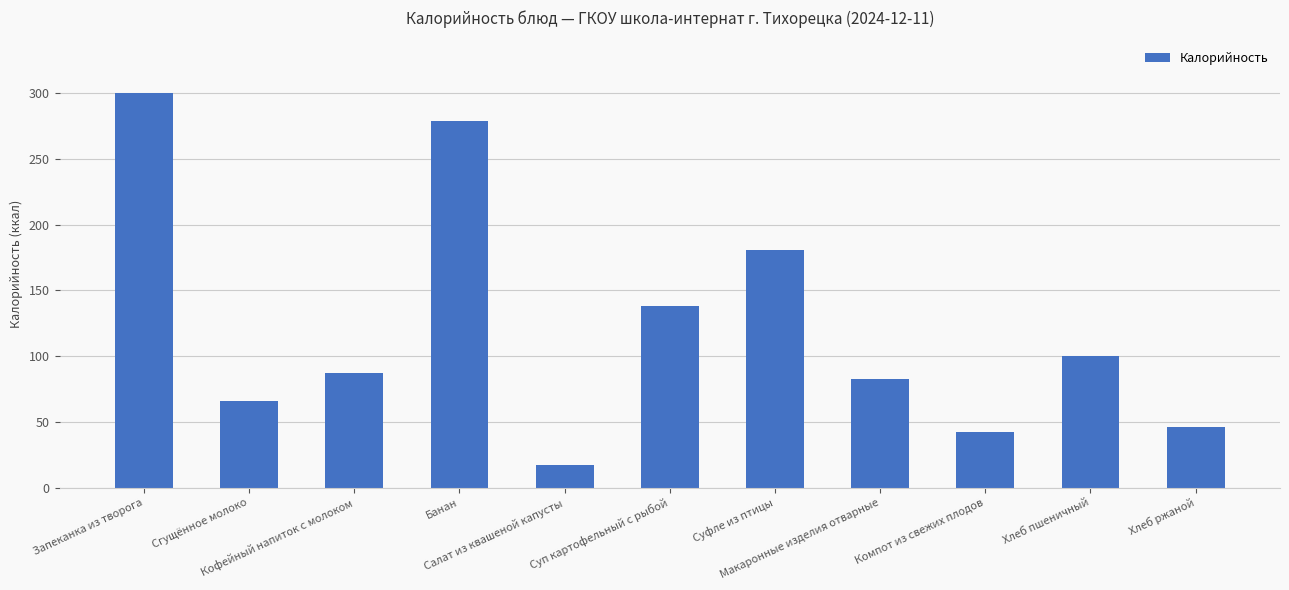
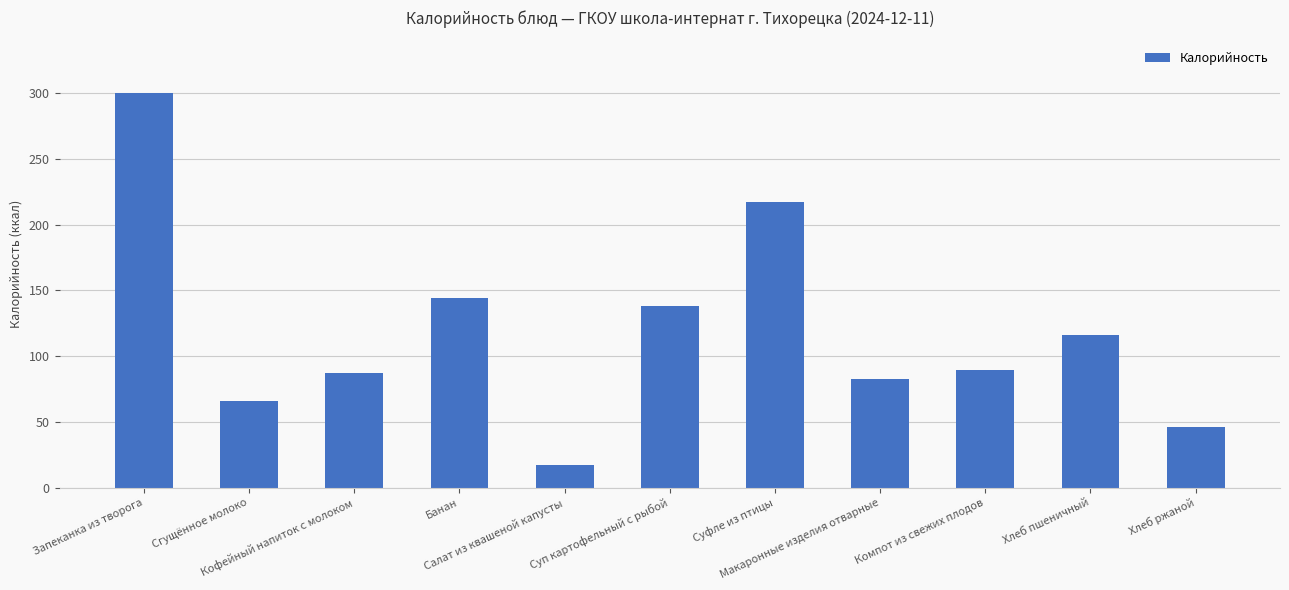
Банан: 279 -> 144
Суфле из птицы: 181 -> 217
Компот из свежих плодов: 43 -> 89
Хлеб пшеничный: 100 -> 116
